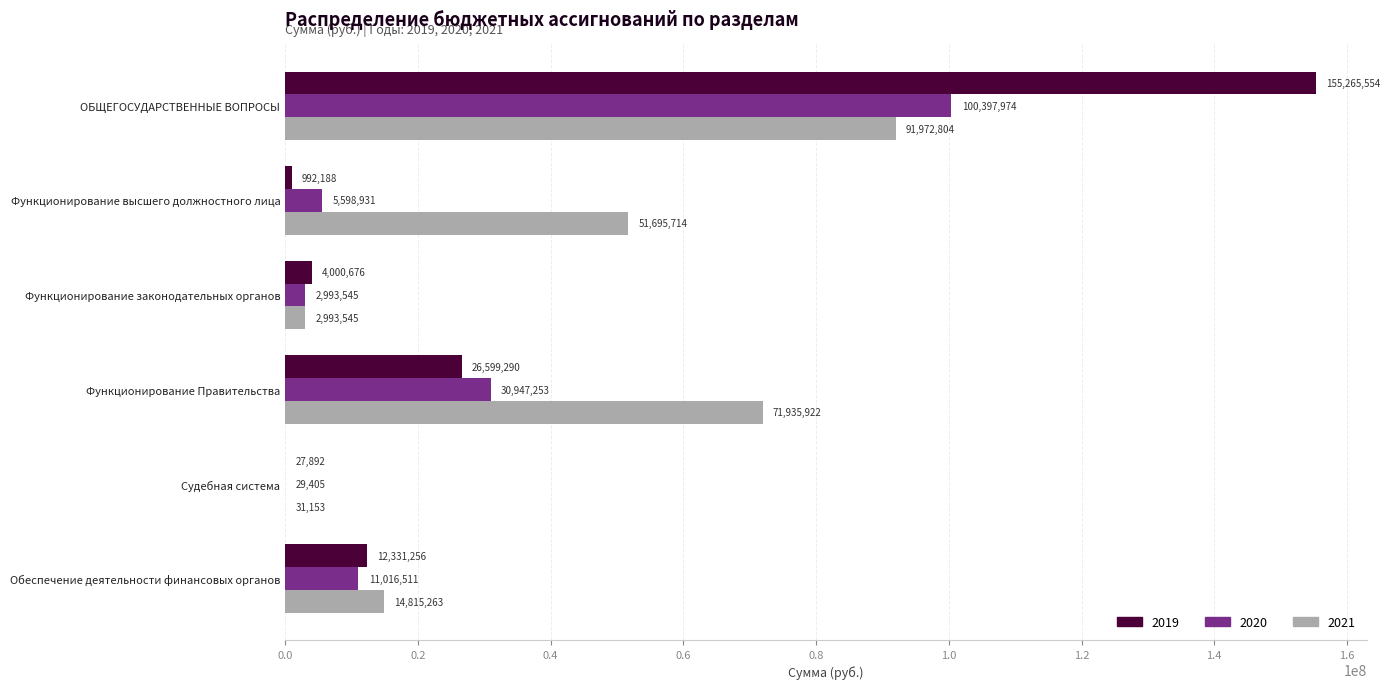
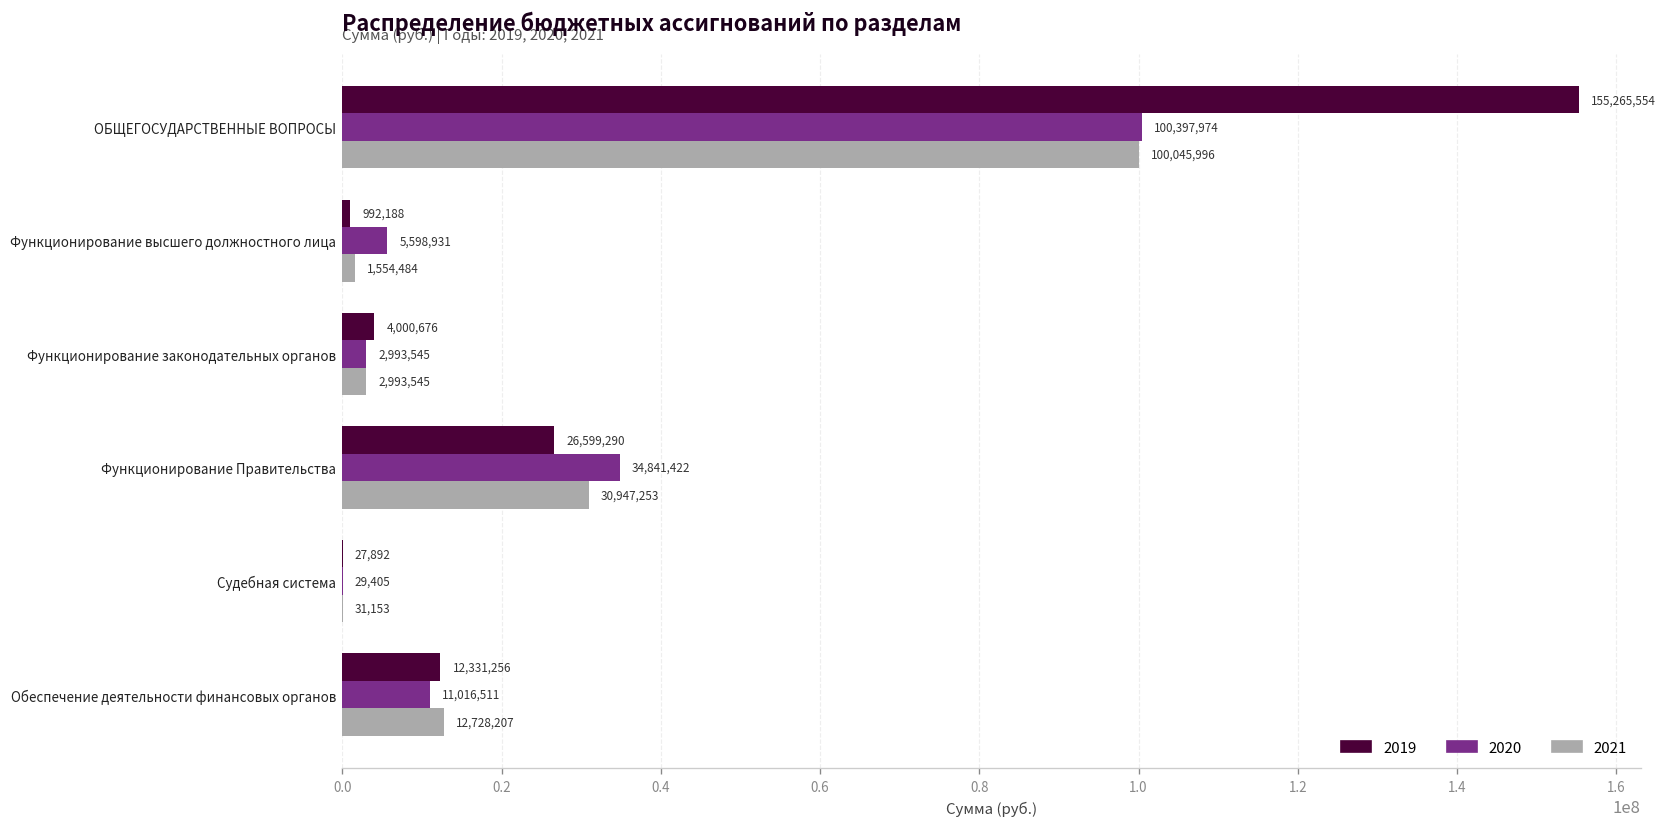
2021, ОБЩЕГОСУДАРСТВЕННЫЕ ВОПРОСЫ: 91,972,804 -> 100,045,996
2021, Функционирование высшего должностного лица: 51,695,714 -> 1,554,484
2020, Функционирование Правительства: 30,947,253 -> 34,841,422
2021, Функционирование Правительства: 71,935,922 -> 30,947,253
2021, Обеспечение деятельности финансовых органов: 14,815,263 -> 12,728,207
